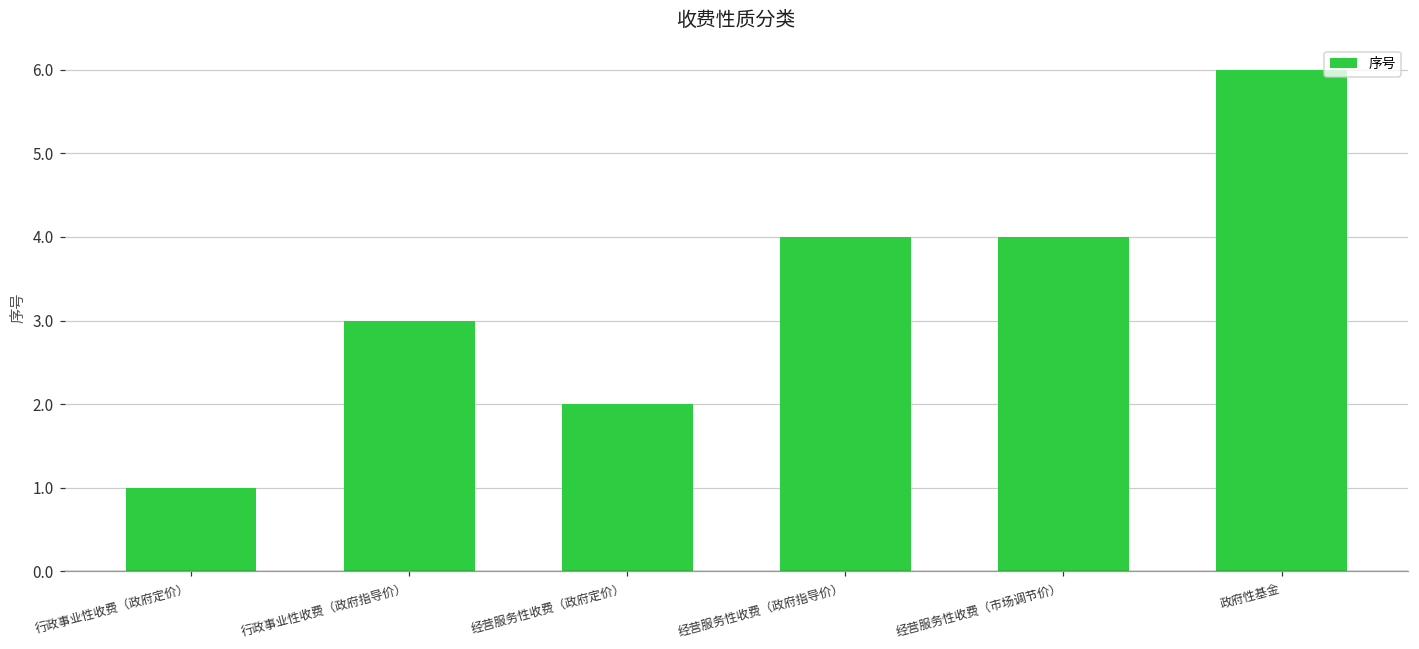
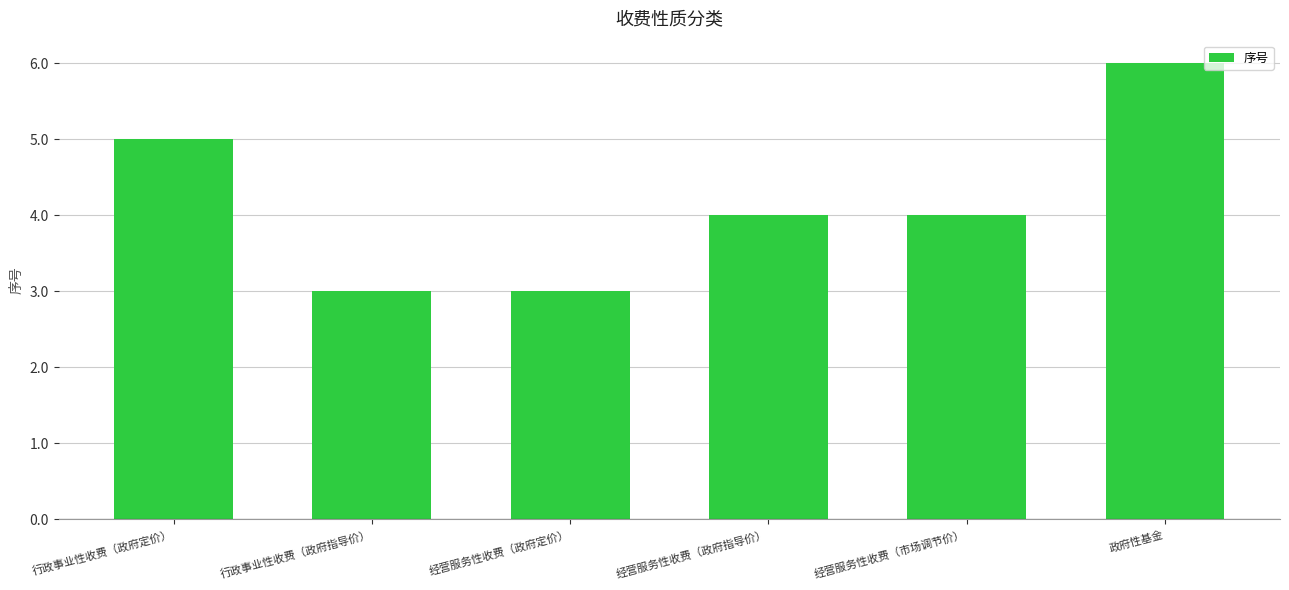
行政事业性收费（政府定价）: 1 -> 5
经营服务性收费（政府定价）: 2 -> 3
